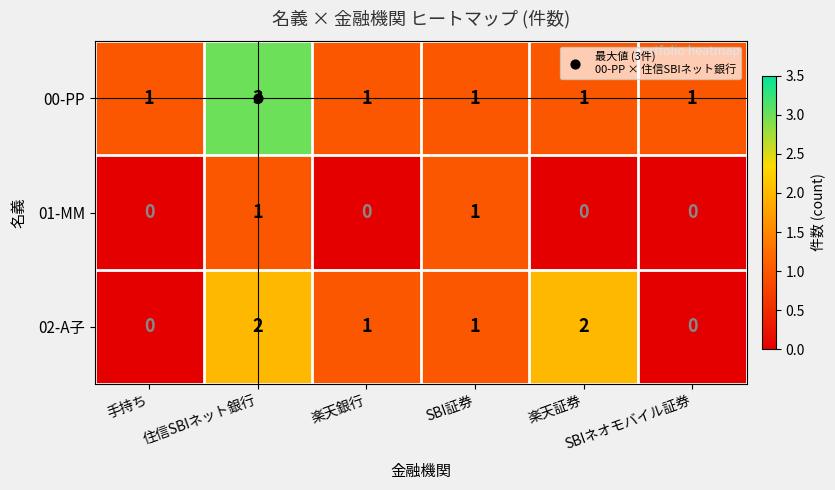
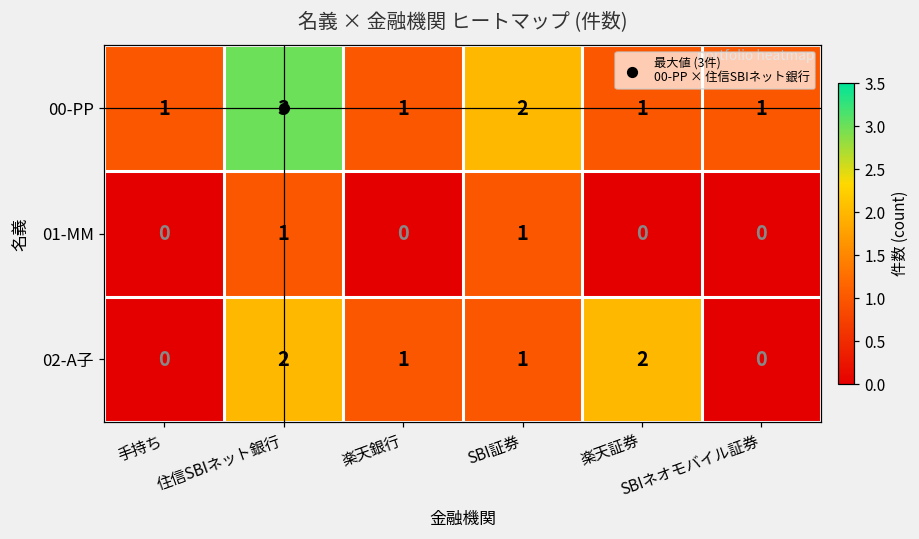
00-PP, SBI証券: 1 -> 2
